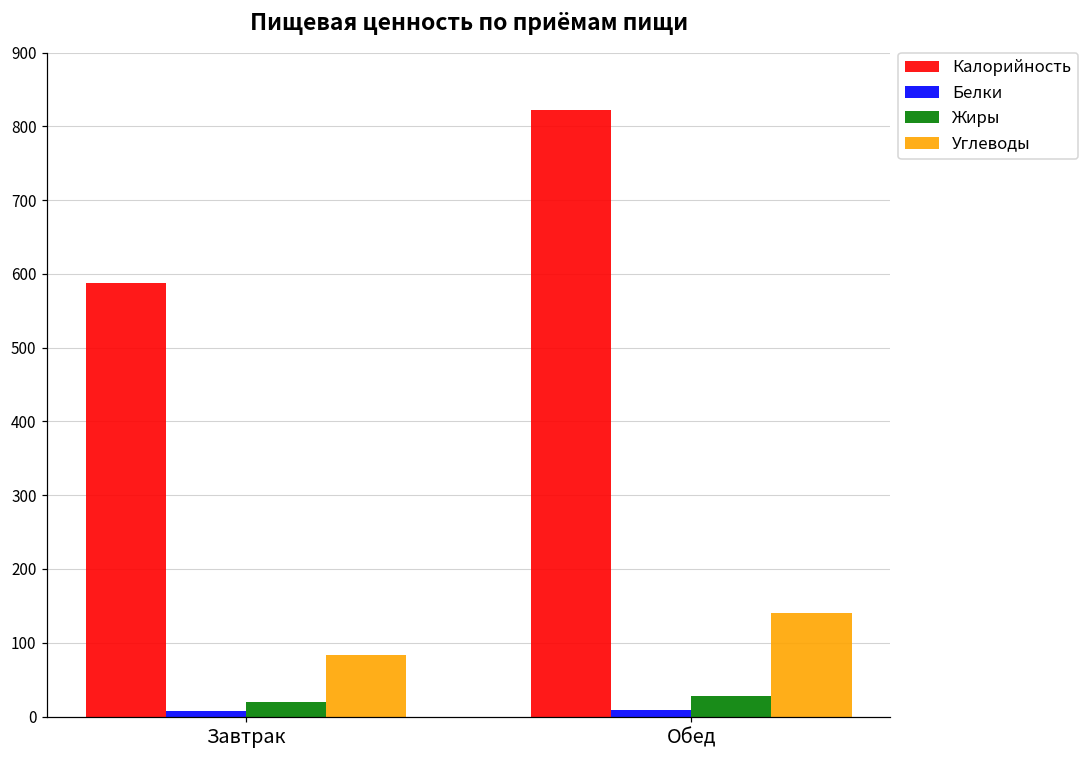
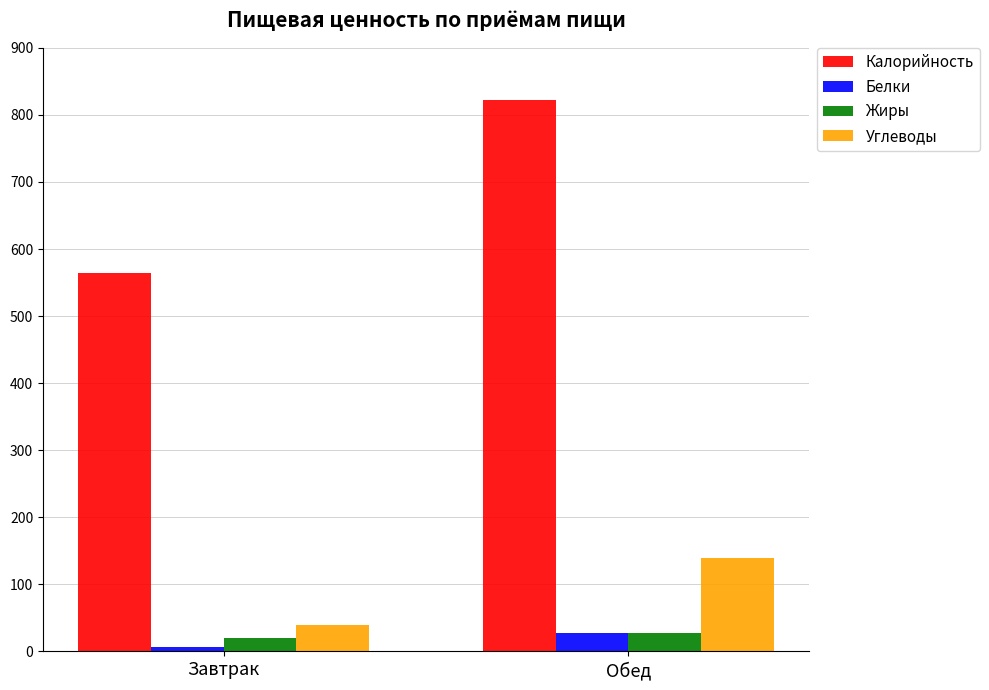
Калорийность, Завтрак: 590 -> 560
Углеводы, Завтрак: 80 -> 40
Белки, Обед: 10 -> 30
